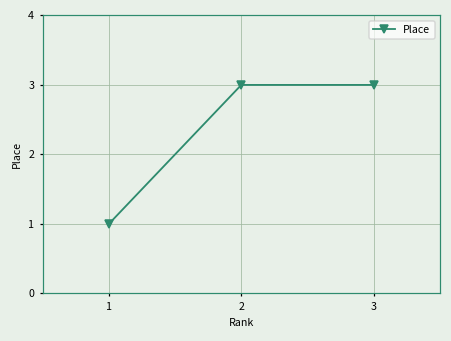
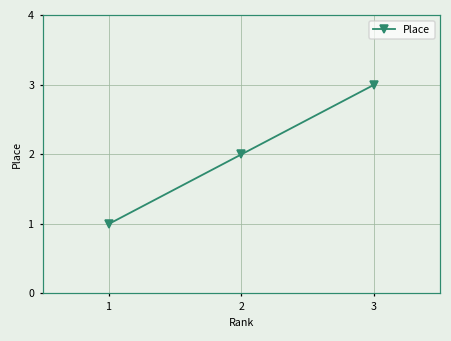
2: 3 -> 2
